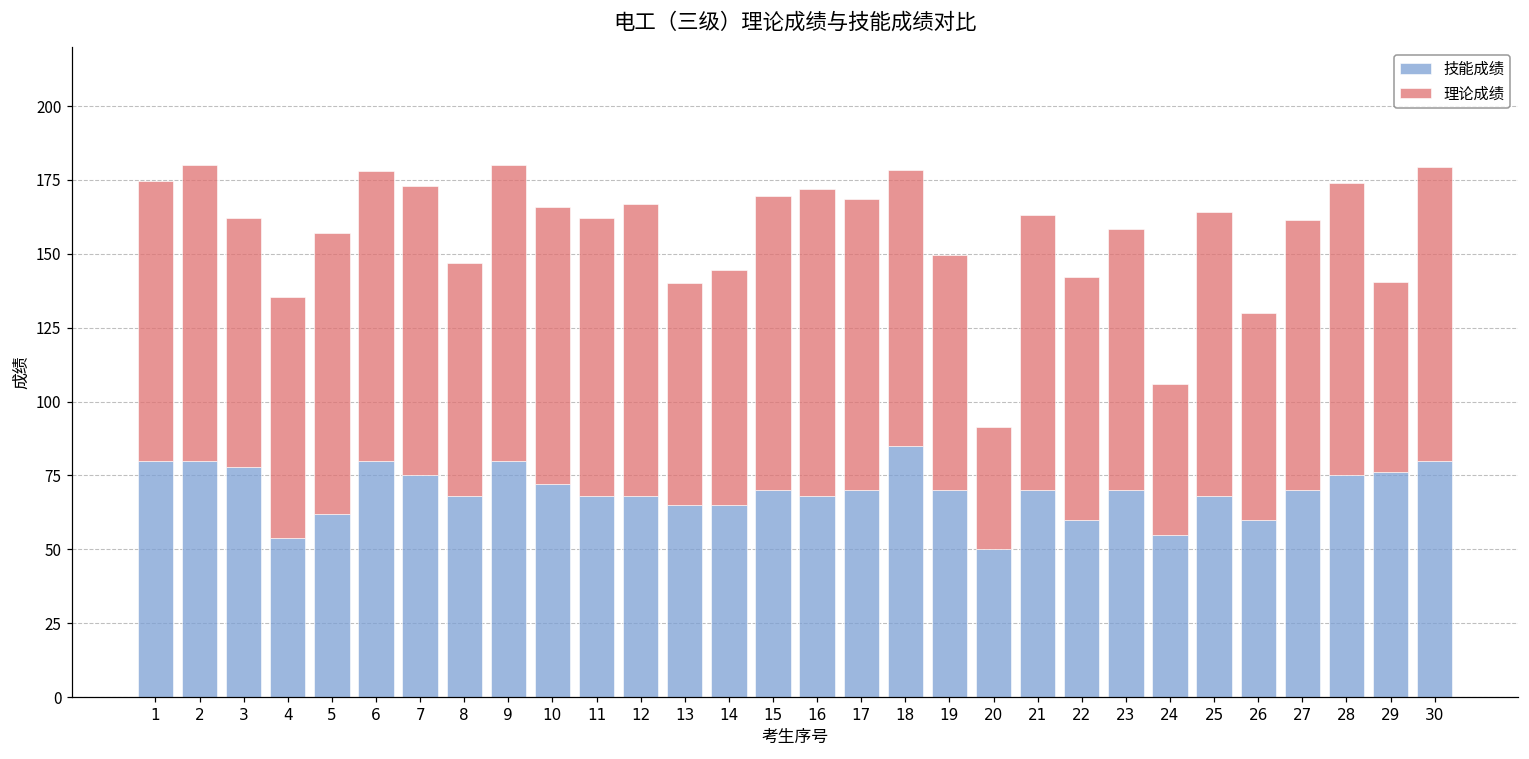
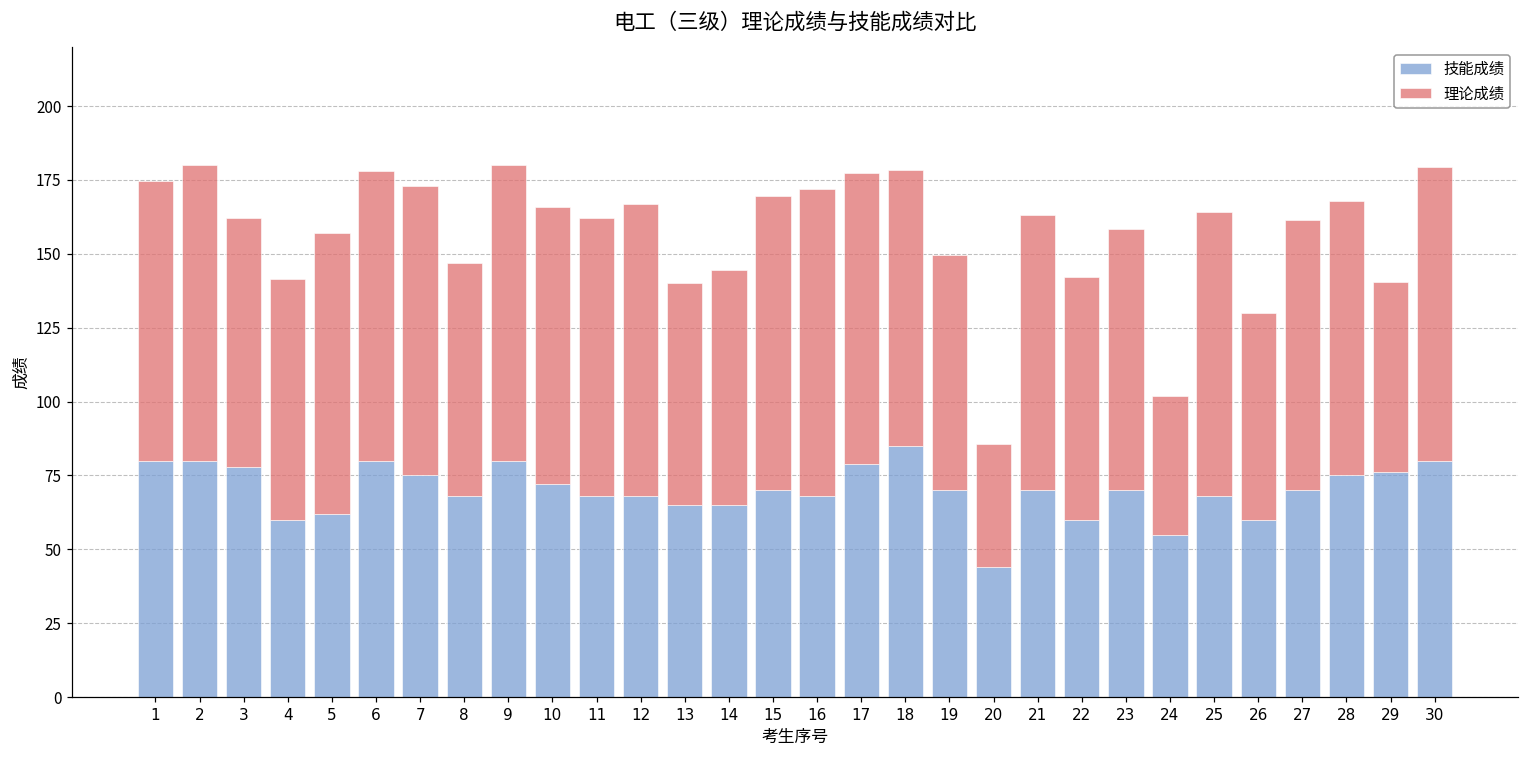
技能成绩, 4: 54 -> 60
技能成绩, 17: 70 -> 79
技能成绩, 20: 50 -> 44
理论成绩, 24: 51 -> 47
理论成绩, 28: 99 -> 93
